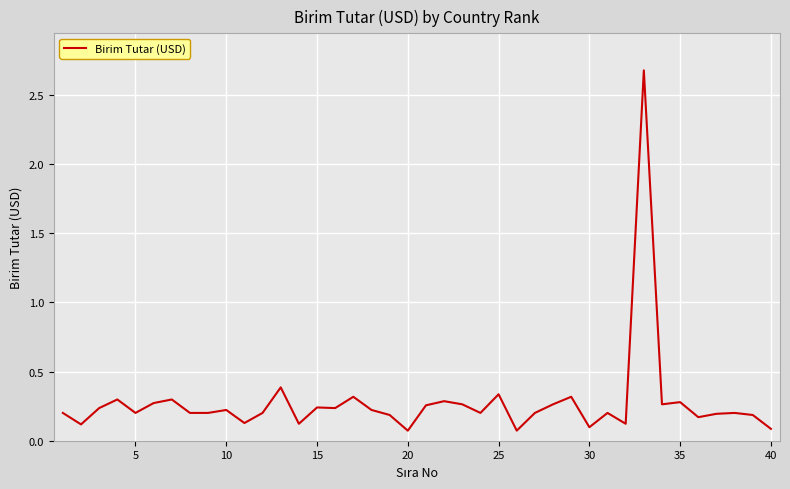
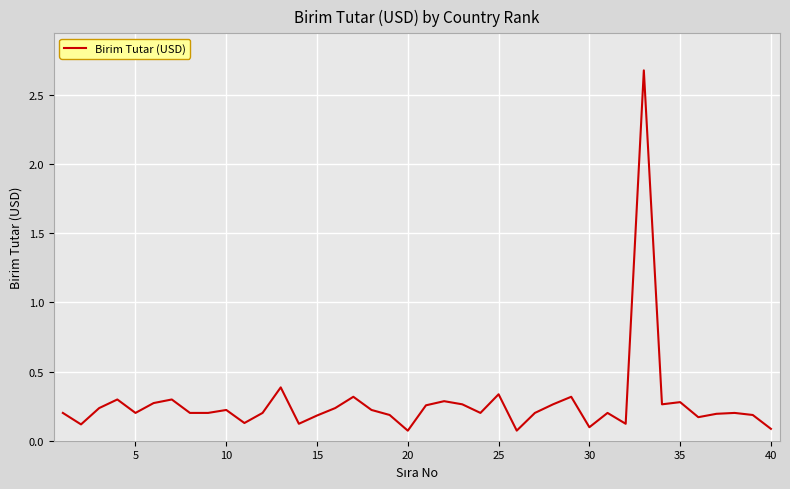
15: 0.24 -> 0.18
